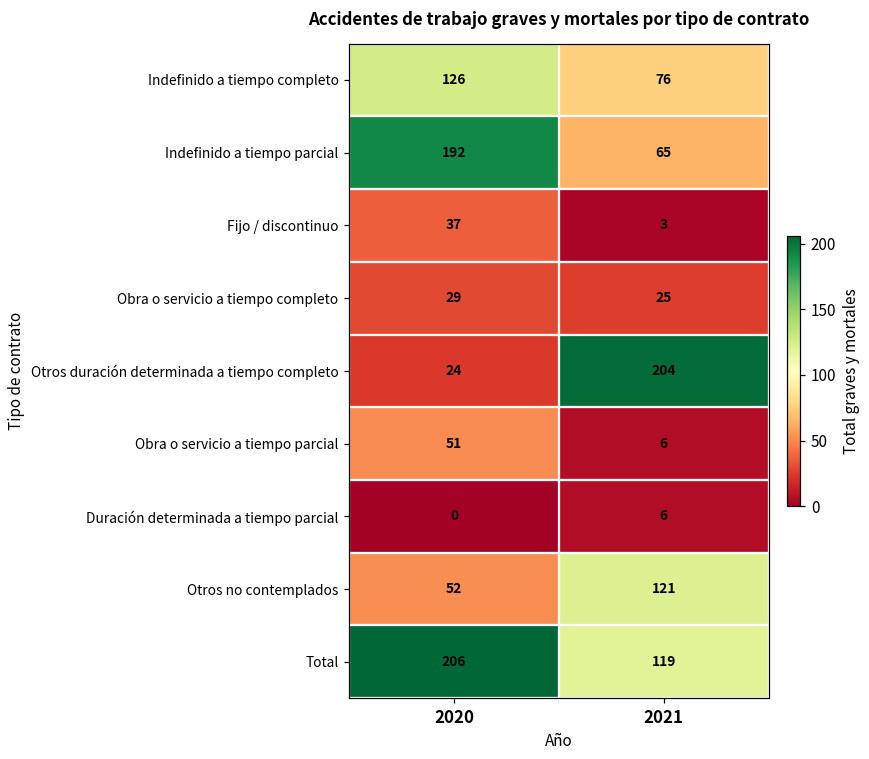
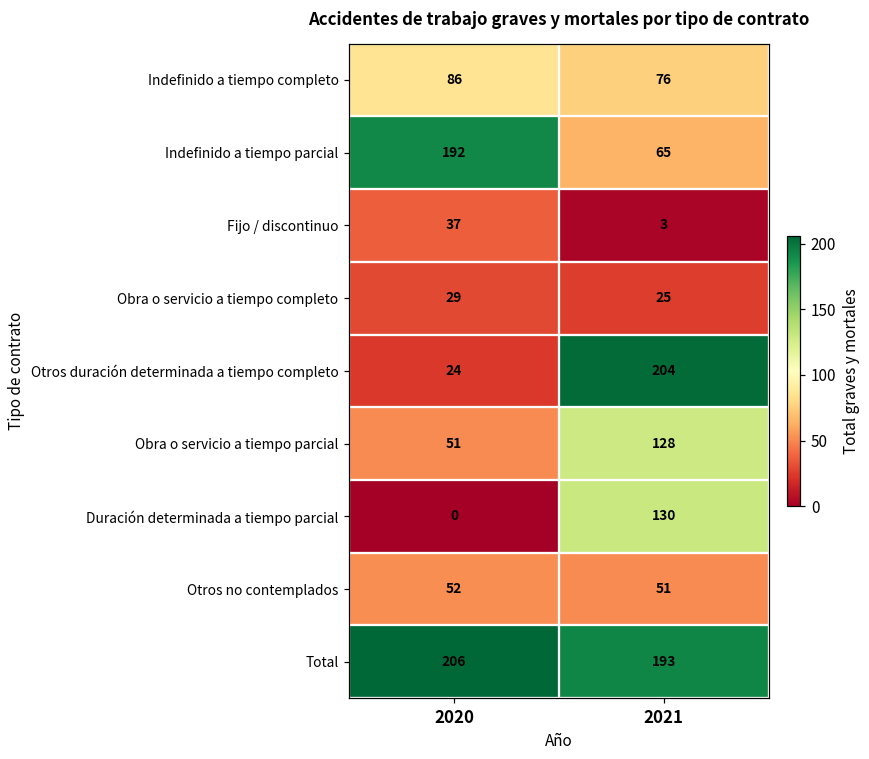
Indefinido a tiempo completo, 2020: 126 -> 86
Obra o servicio a tiempo parcial, 2021: 6 -> 128
Duración determinada a tiempo parcial, 2021: 6 -> 130
Otros no contemplados, 2021: 121 -> 51
Total, 2021: 119 -> 193
